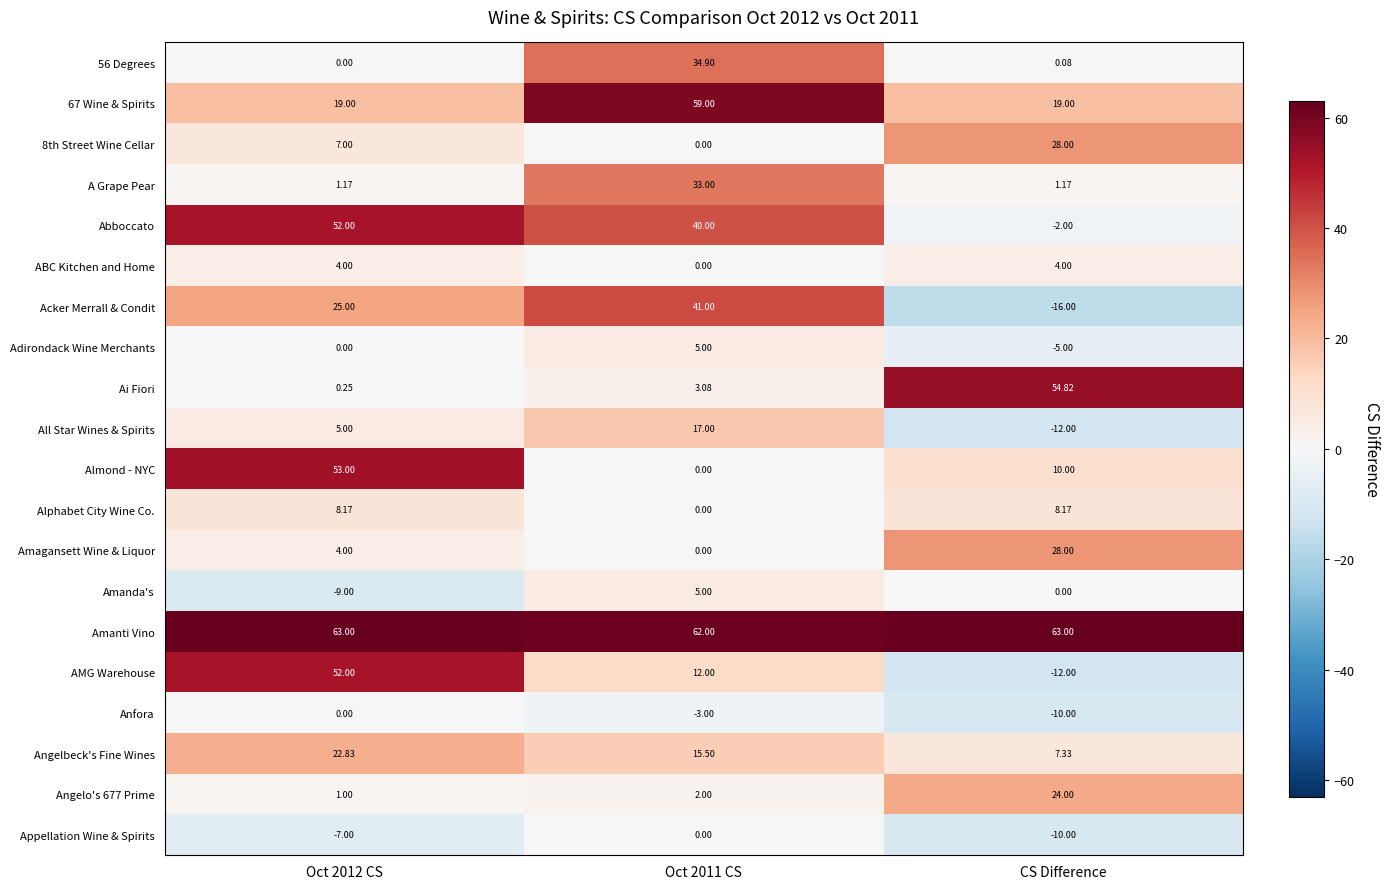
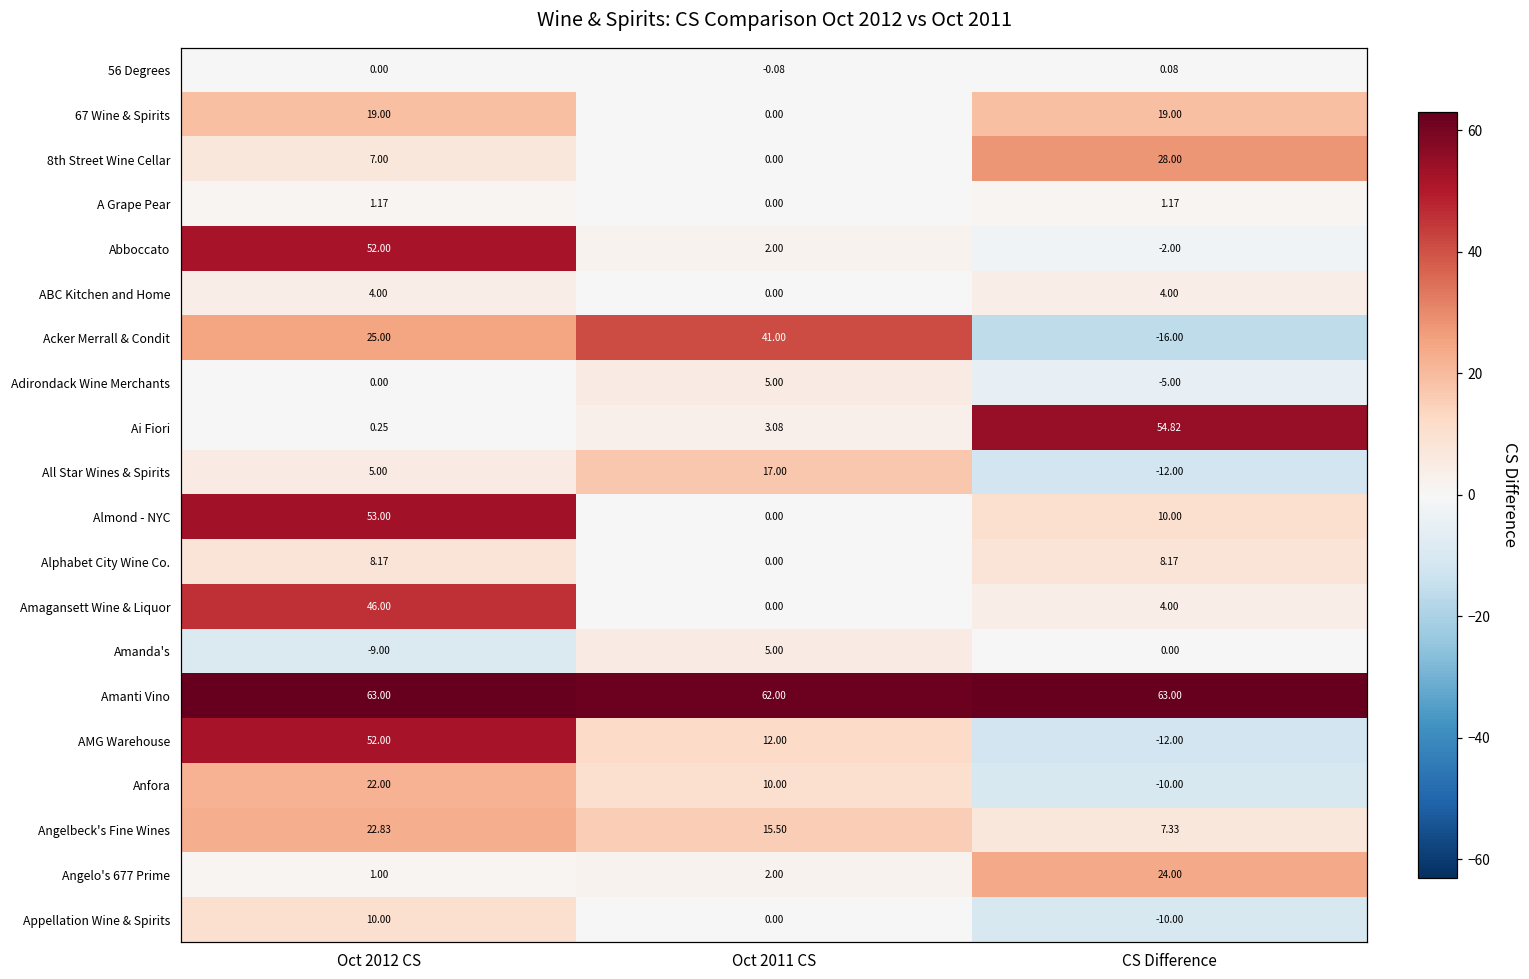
56 Degrees, Oct 2011 CS: 34.90 -> -0.08
67 Wine & Spirits, Oct 2011 CS: 59.00 -> 0.00
A Grape Pear, Oct 2011 CS: 33.00 -> 0.00
Abboccato, Oct 2011 CS: 40.00 -> 2.00
Amagansett Wine & Liquor, Oct 2012 CS: 4.00 -> 46.00
Amagansett Wine & Liquor, CS Difference: 28.00 -> 4.00
Anfora, Oct 2012 CS: 0.00 -> 22.00
Anfora, Oct 2011 CS: -3.00 -> 10.00
Appellation Wine & Spirits, Oct 2012 CS: -7.00 -> 10.00
